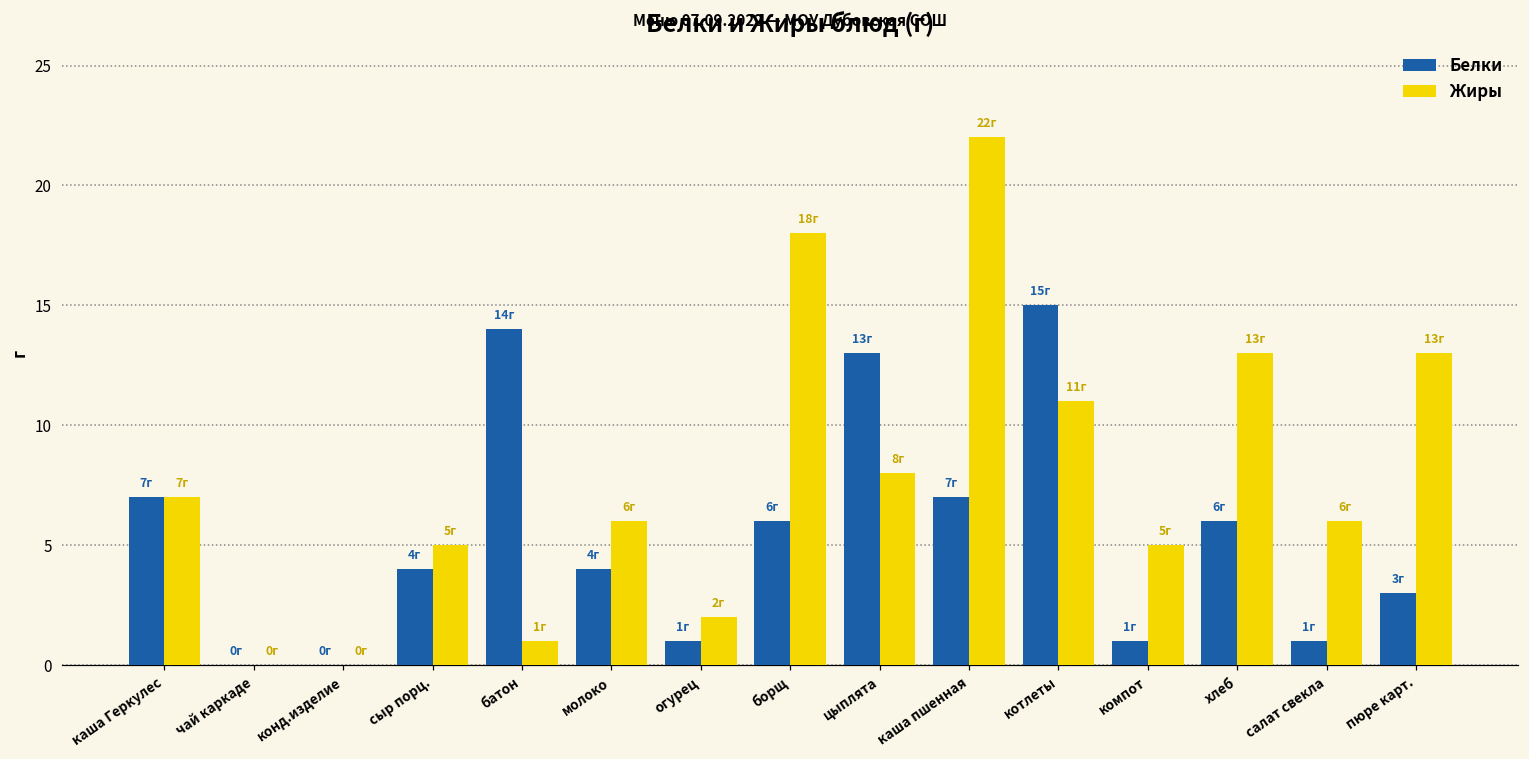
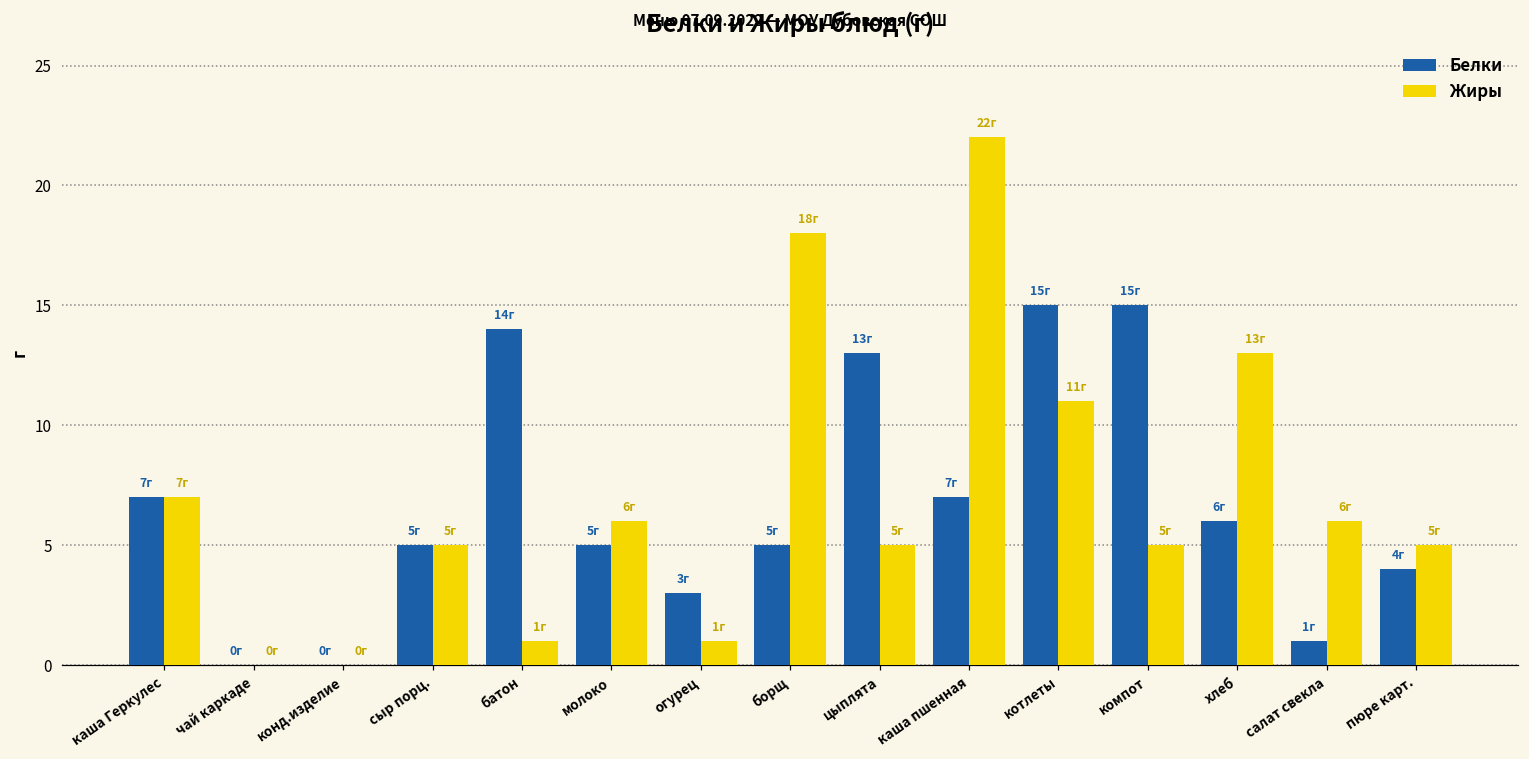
Белки, сыр порц.: 4г -> 5г
Белки, молоко: 4г -> 5г
Белки, огурец: 1г -> 3г
Жиры, огурец: 2г -> 1г
Белки, борщ: 6г -> 5г
Жиры, цыплята: 8г -> 5г
Белки, компот: 1г -> 15г
Белки, пюре карт.: 3г -> 4г
Жиры, пюре карт.: 13г -> 5г
